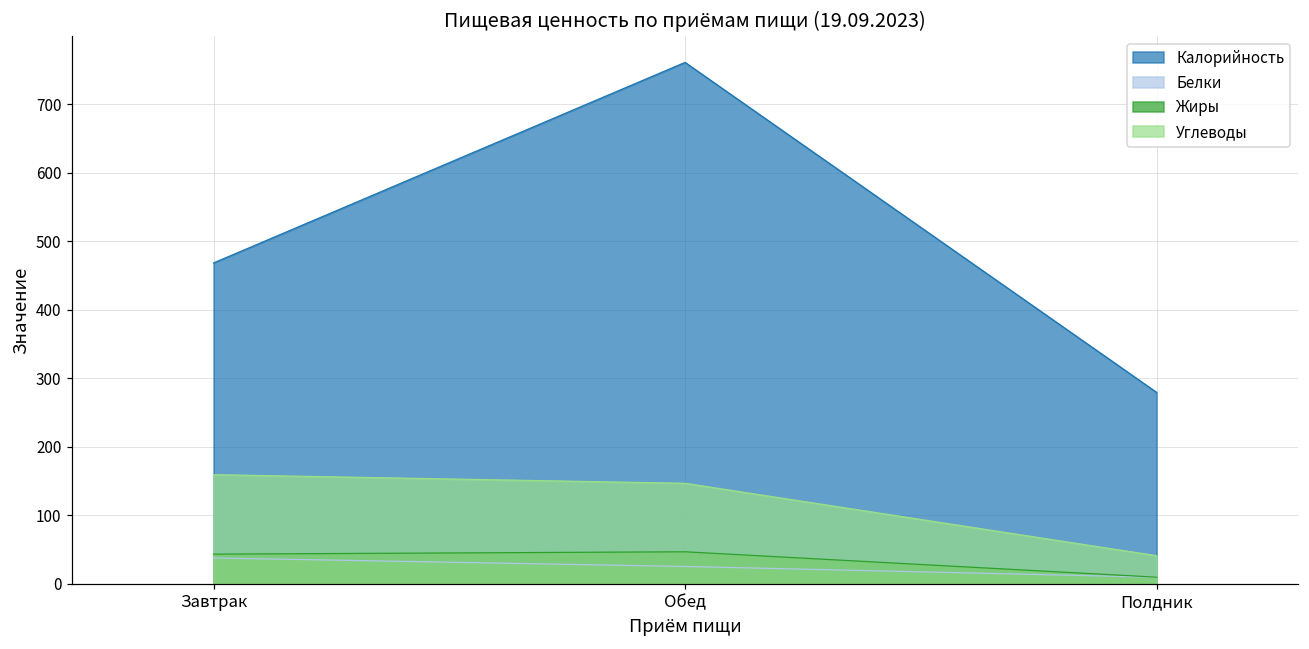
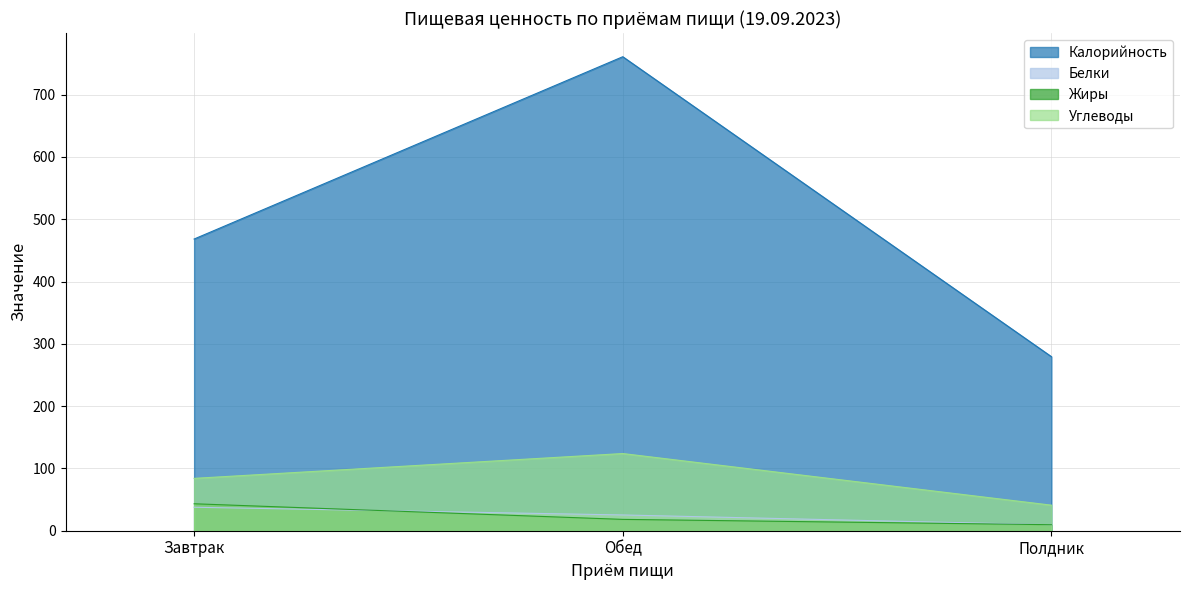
Углеводы, Завтрак: 160 -> 80
Жиры, Обед: 50 -> 20
Углеводы, Обед: 150 -> 120
